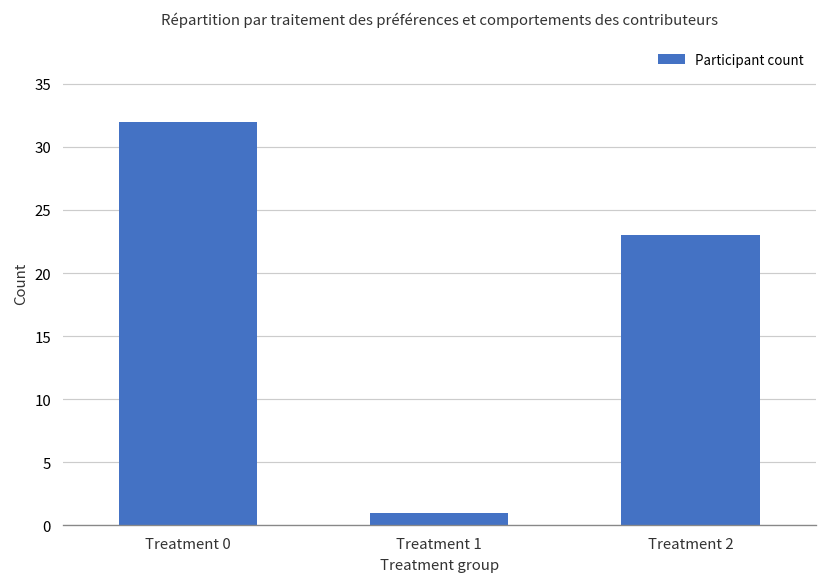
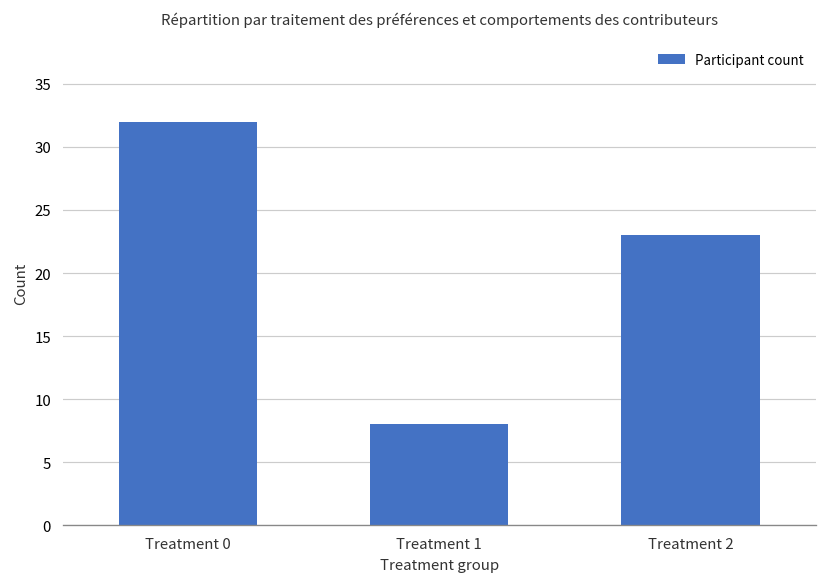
Treatment 1: 1 -> 8
